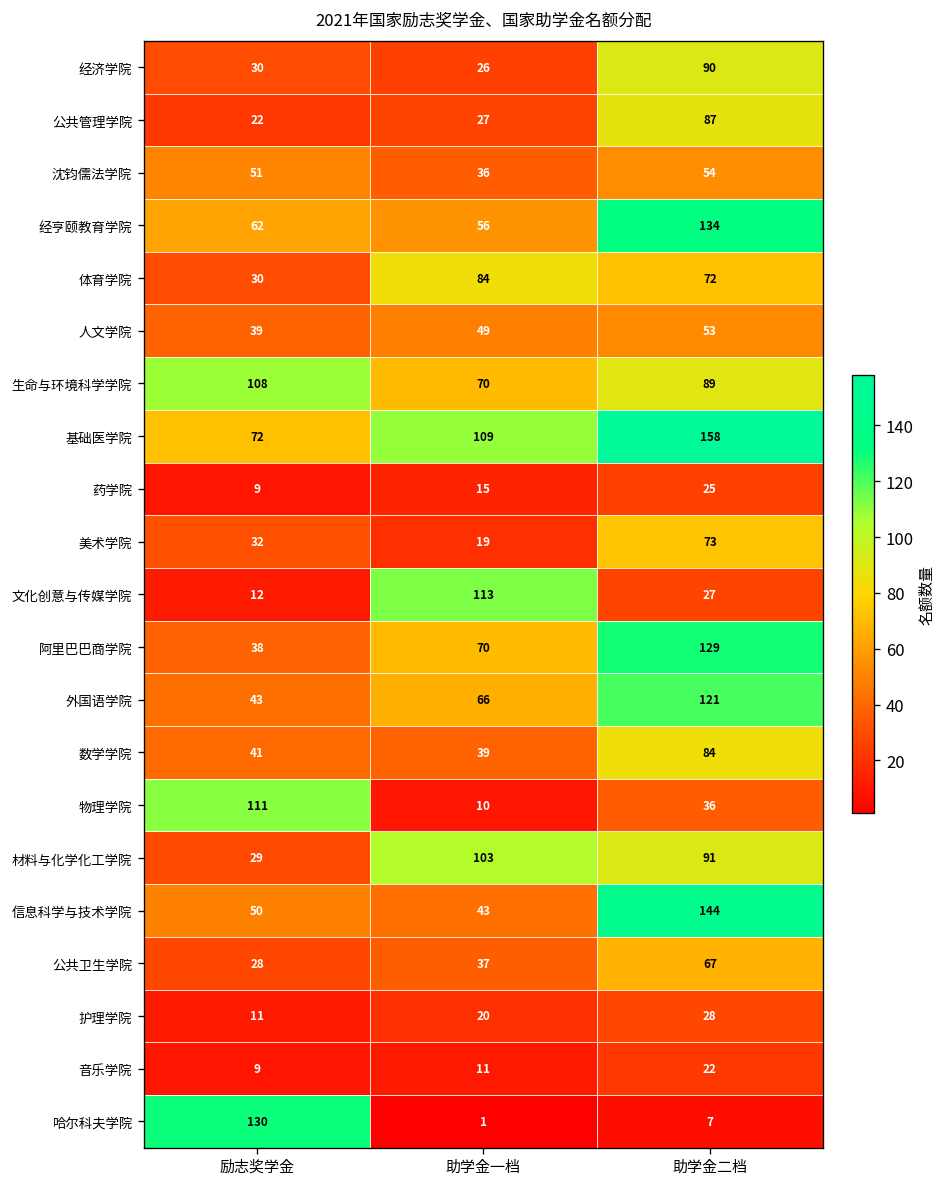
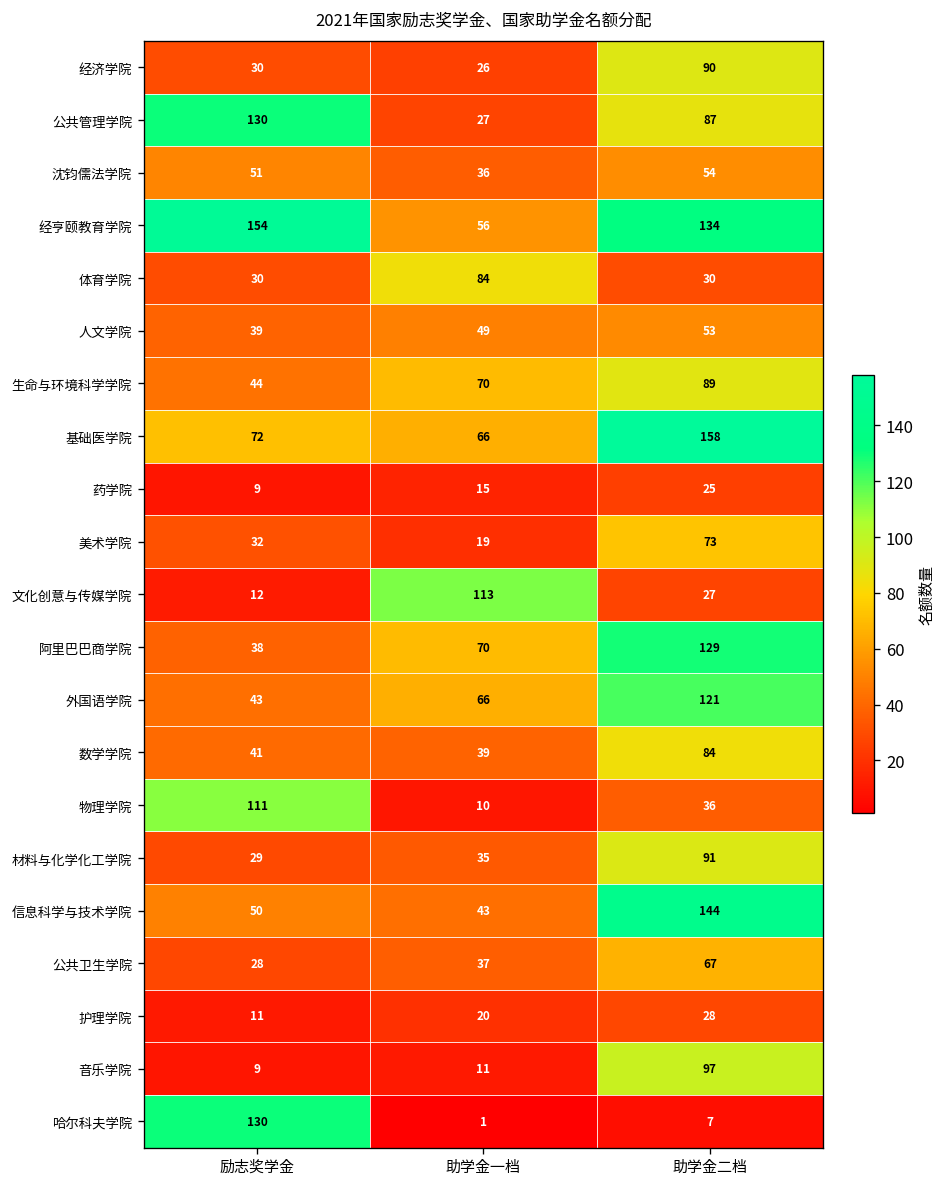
公共管理学院, 励志奖学金: 22 -> 130
经亨颐教育学院, 励志奖学金: 62 -> 154
体育学院, 助学金二档: 72 -> 30
生命与环境科学学院, 励志奖学金: 108 -> 44
基础医学院, 助学金一档: 109 -> 66
材料与化学化工学院, 助学金一档: 103 -> 35
音乐学院, 助学金二档: 22 -> 97
